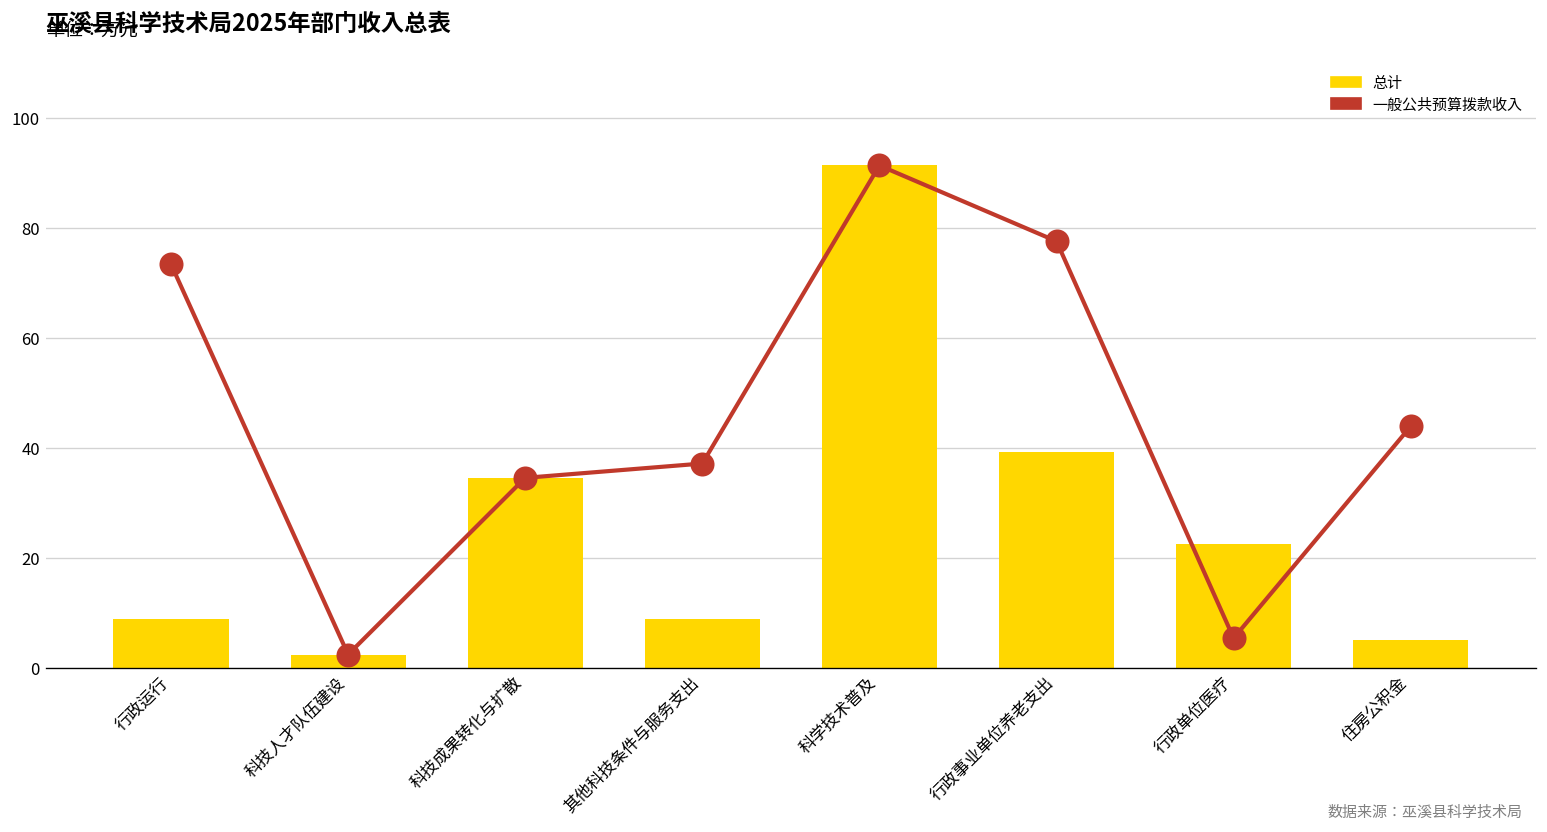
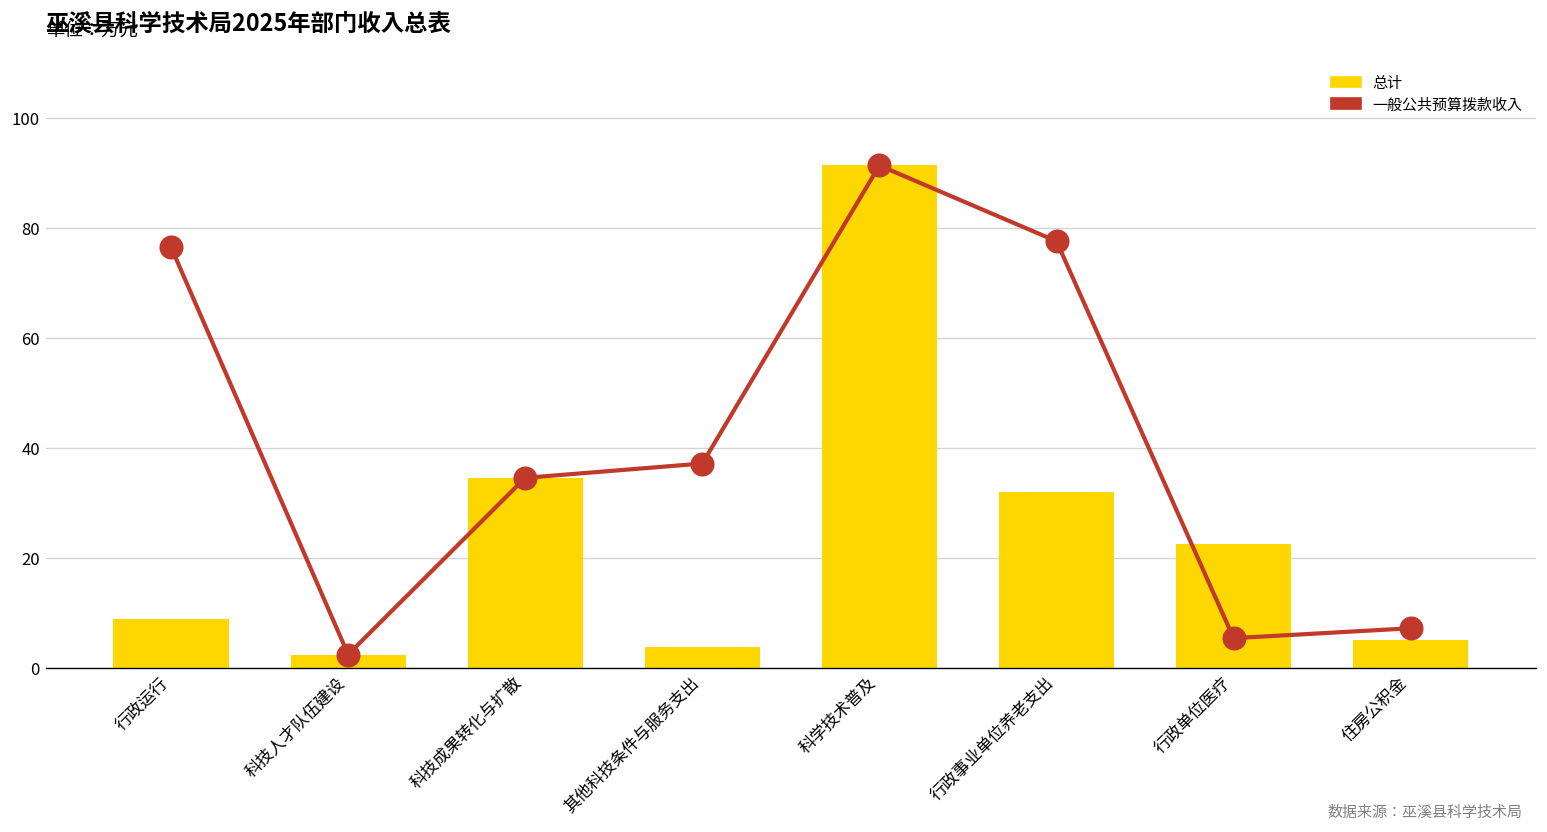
一般公共预算拨款收入, 行政运行: 73 -> 77
总计, 其他科技条件与服务支出: 9 -> 4
总计, 行政事业单位养老支出: 39 -> 32
一般公共预算拨款收入, 住房公积金: 44 -> 7
